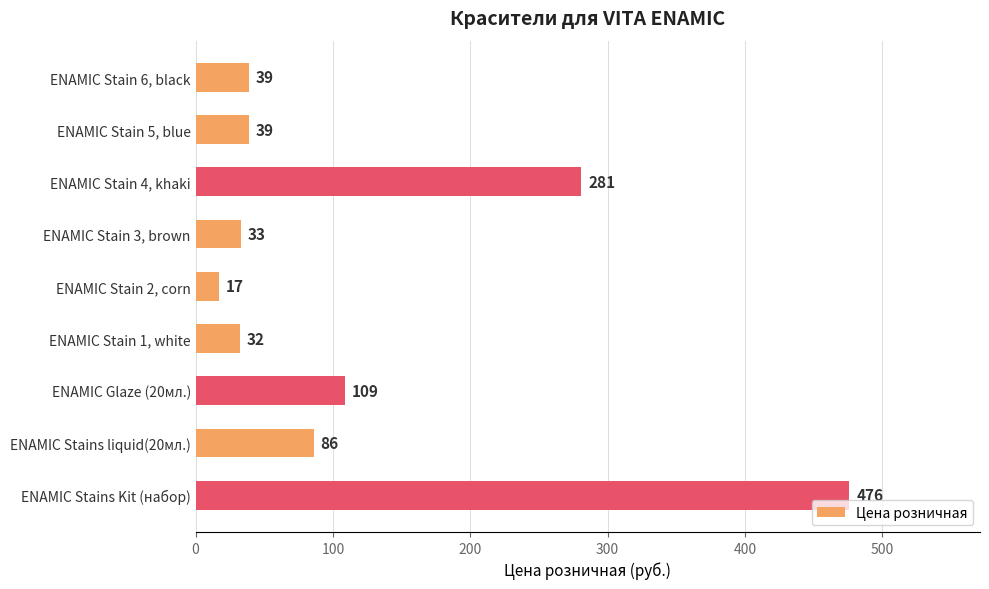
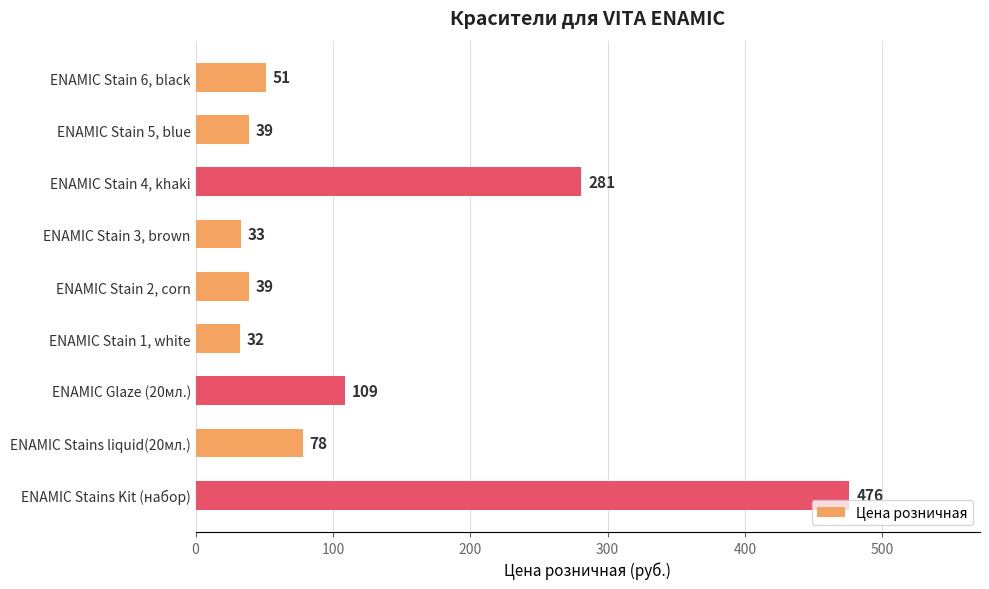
ENAMIC Stain 6, black: 39 -> 51
ENAMIC Stain 2, corn: 17 -> 39
ENAMIC Stains liquid(20мл.): 86 -> 78
